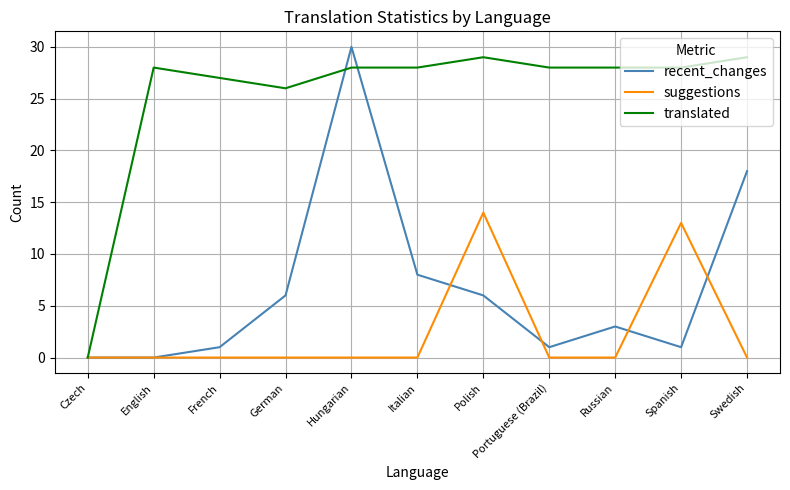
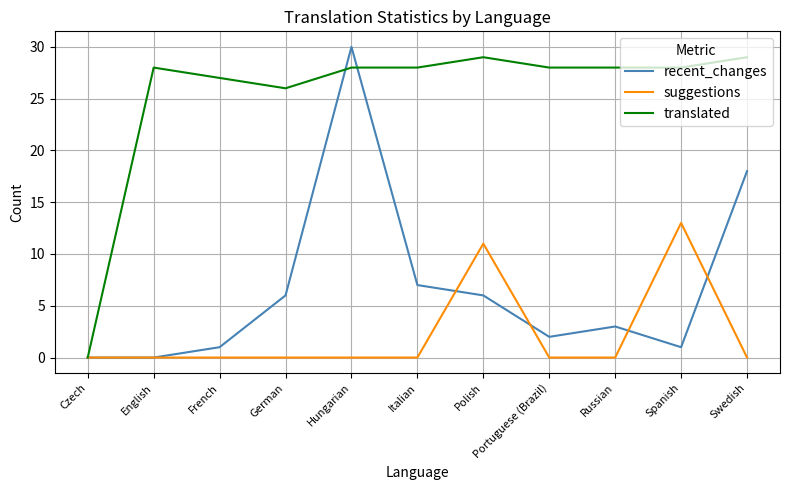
recent_changes, Italian: 8 -> 7
suggestions, Polish: 14 -> 11
recent_changes, Portuguese (Brazil): 1 -> 2
